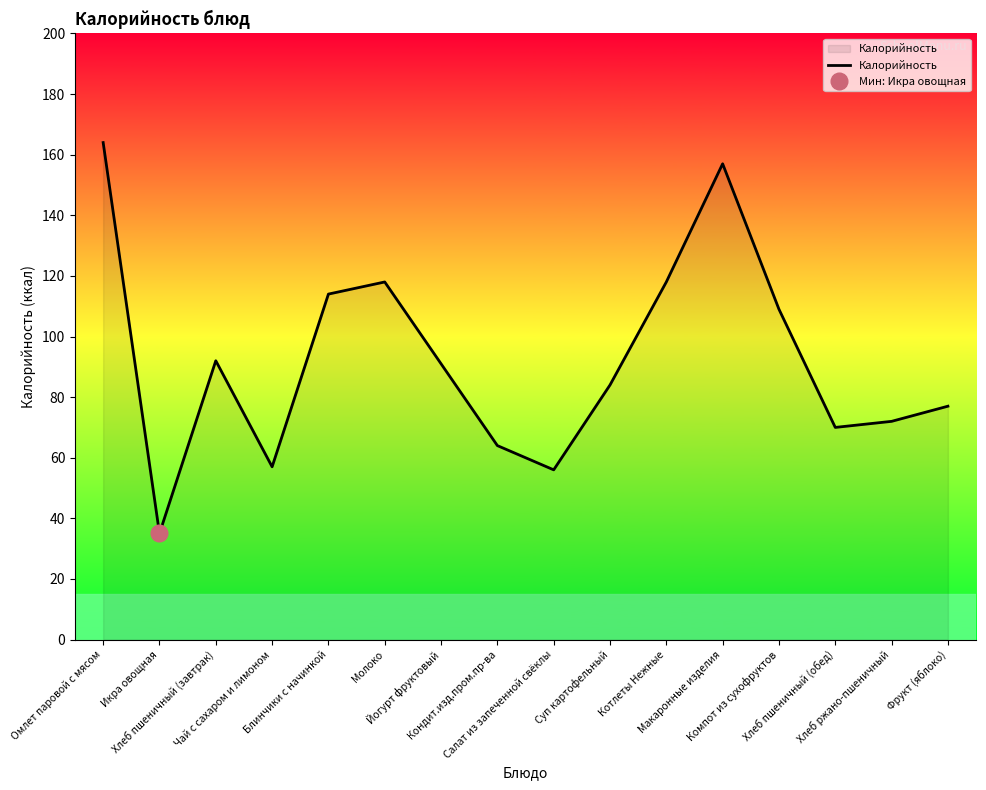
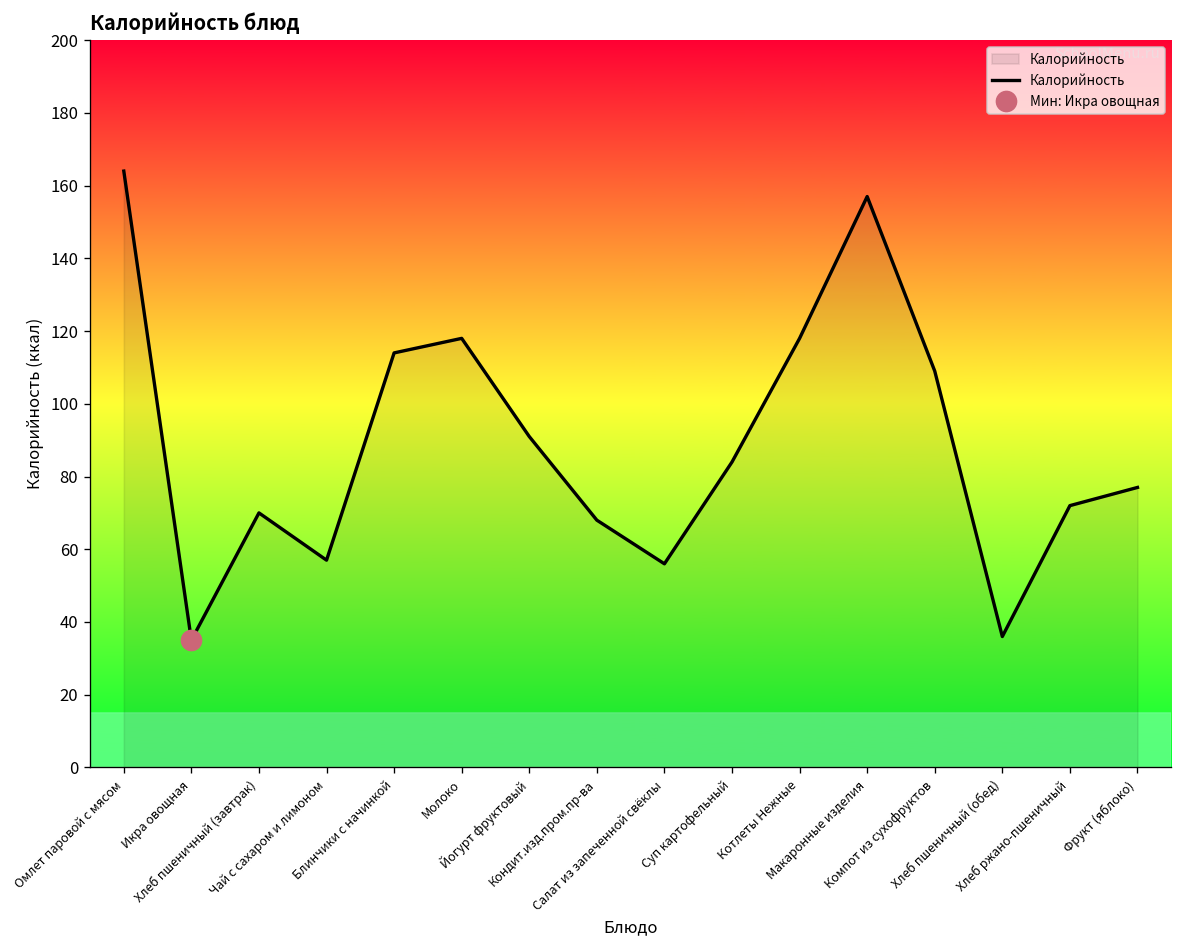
Калорийность, Хлеб пшеничный (завтрак): 92 -> 70
Калорийность, Кондит.изд.пром.пр-ва: 64 -> 68
Калорийность, Хлеб пшеничный (обед): 70 -> 36
